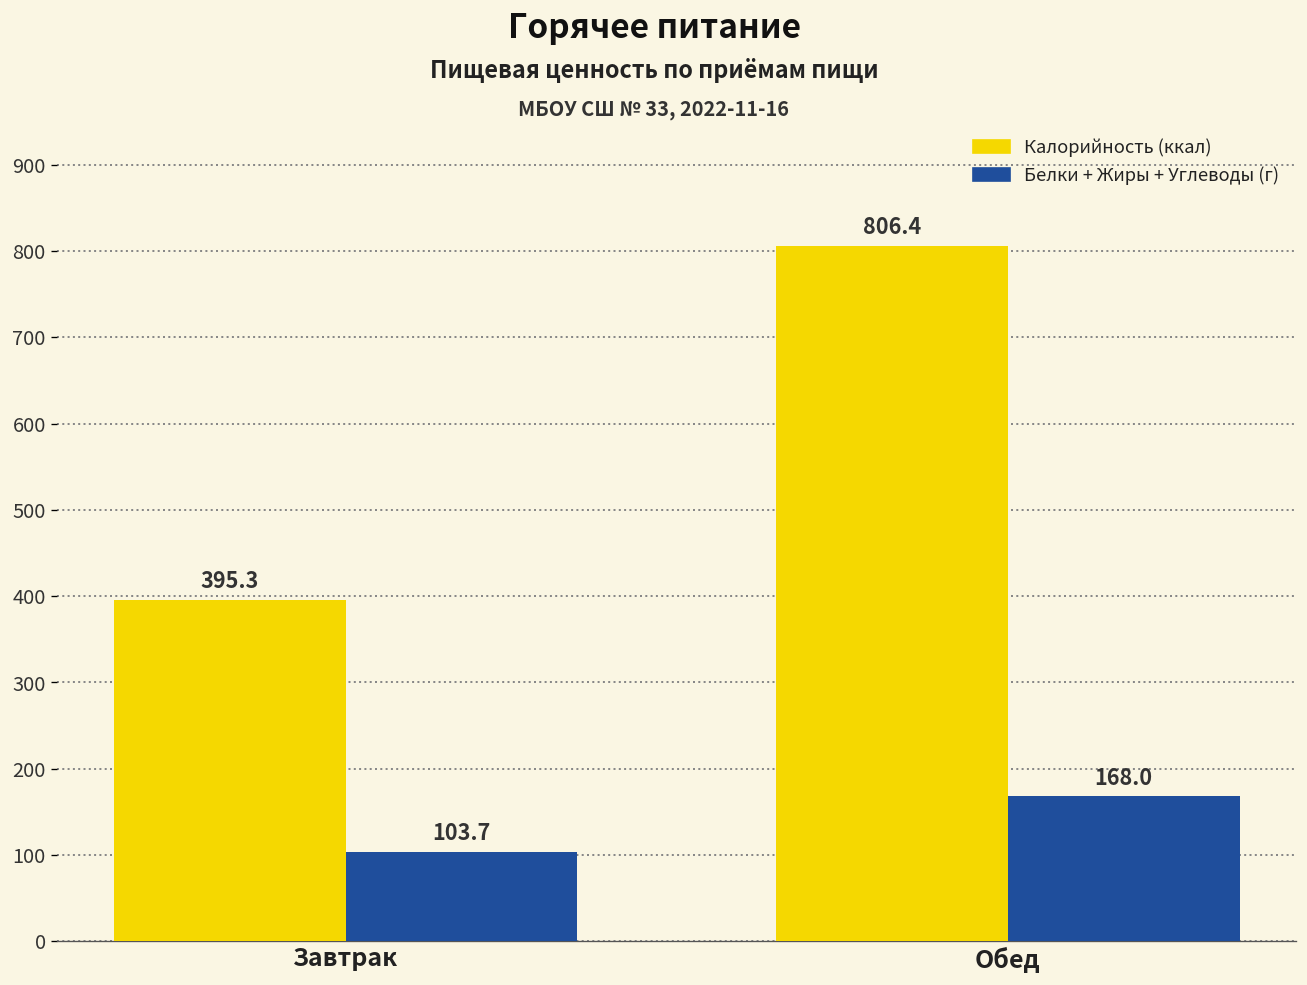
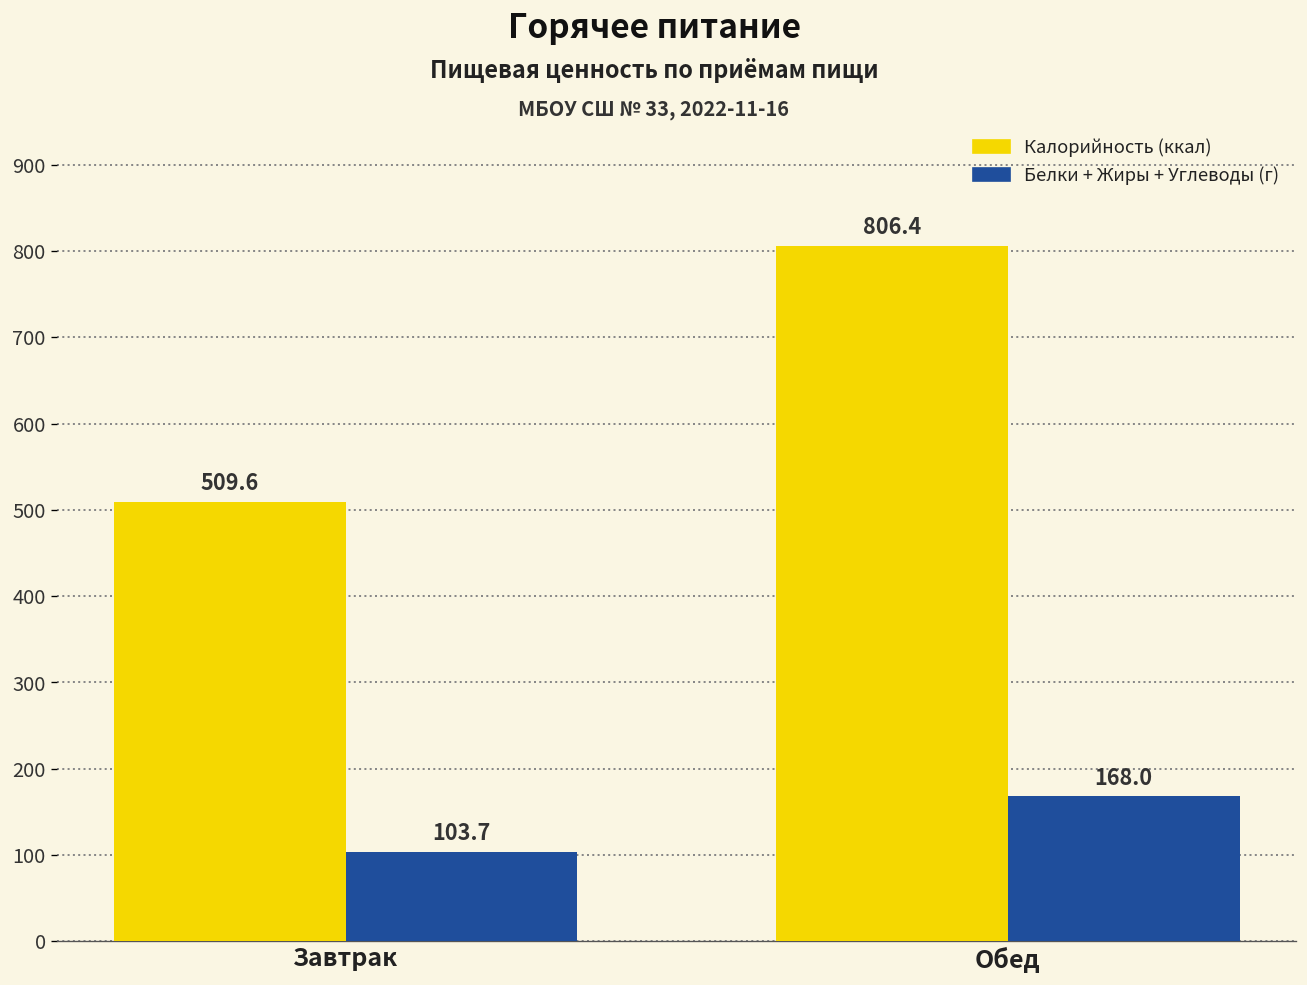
Калорийность (ккал), Завтрак: 395.3 -> 509.6
